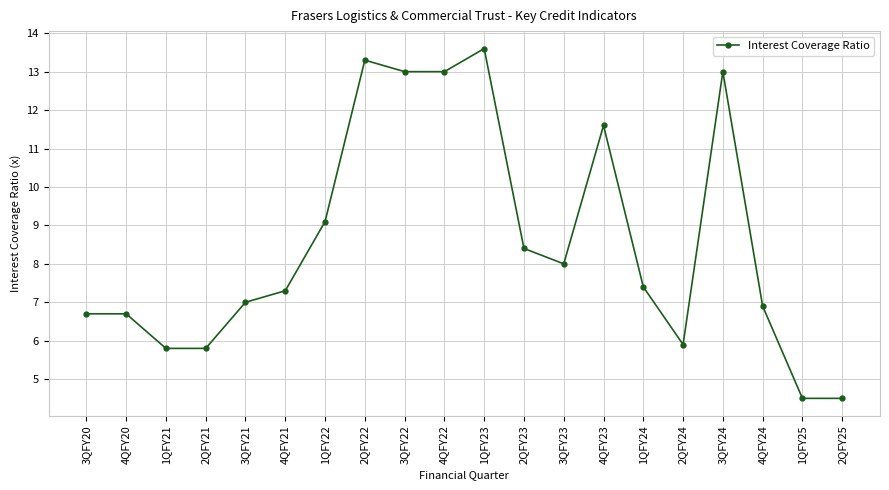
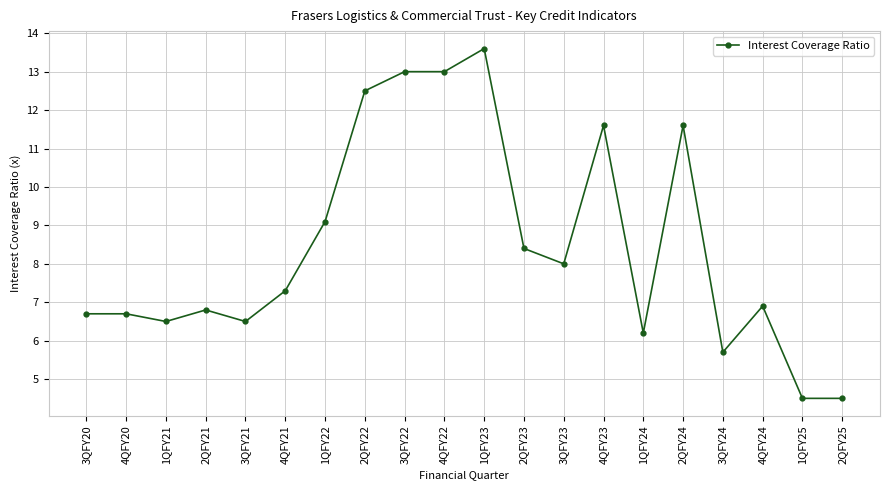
1QFY21: 5.8 -> 6.5
2QFY21: 5.8 -> 6.8
3QFY21: 7.0 -> 6.5
2QFY22: 13.3 -> 12.5
1QFY24: 7.4 -> 6.2
2QFY24: 5.9 -> 11.6
3QFY24: 13.0 -> 5.7
